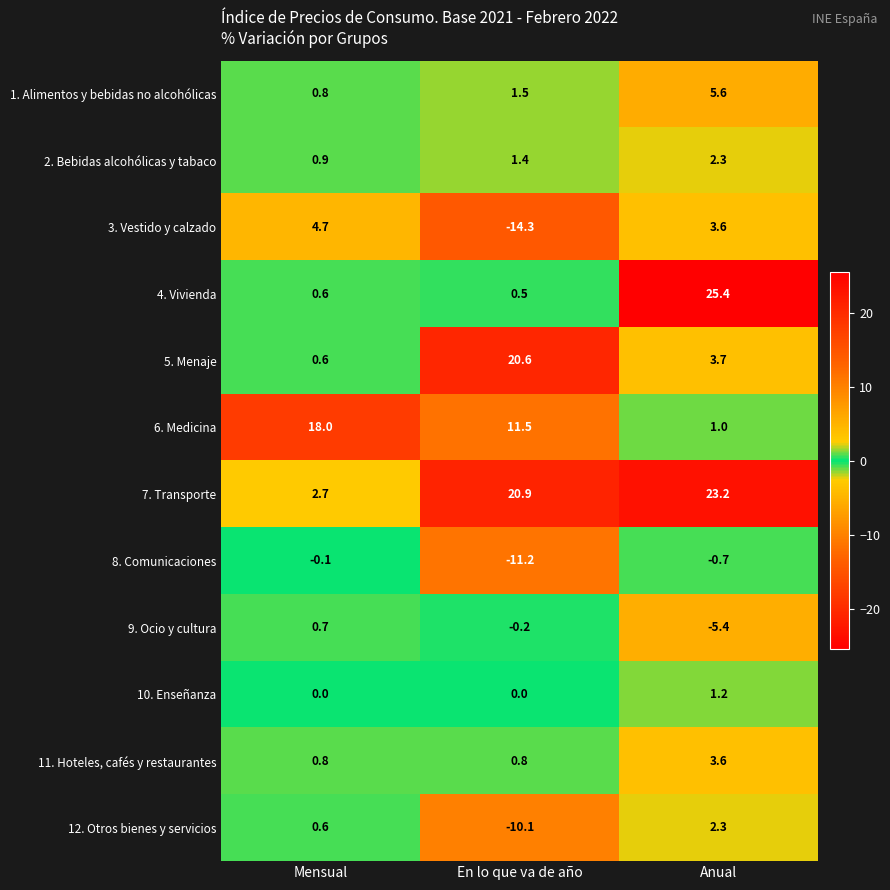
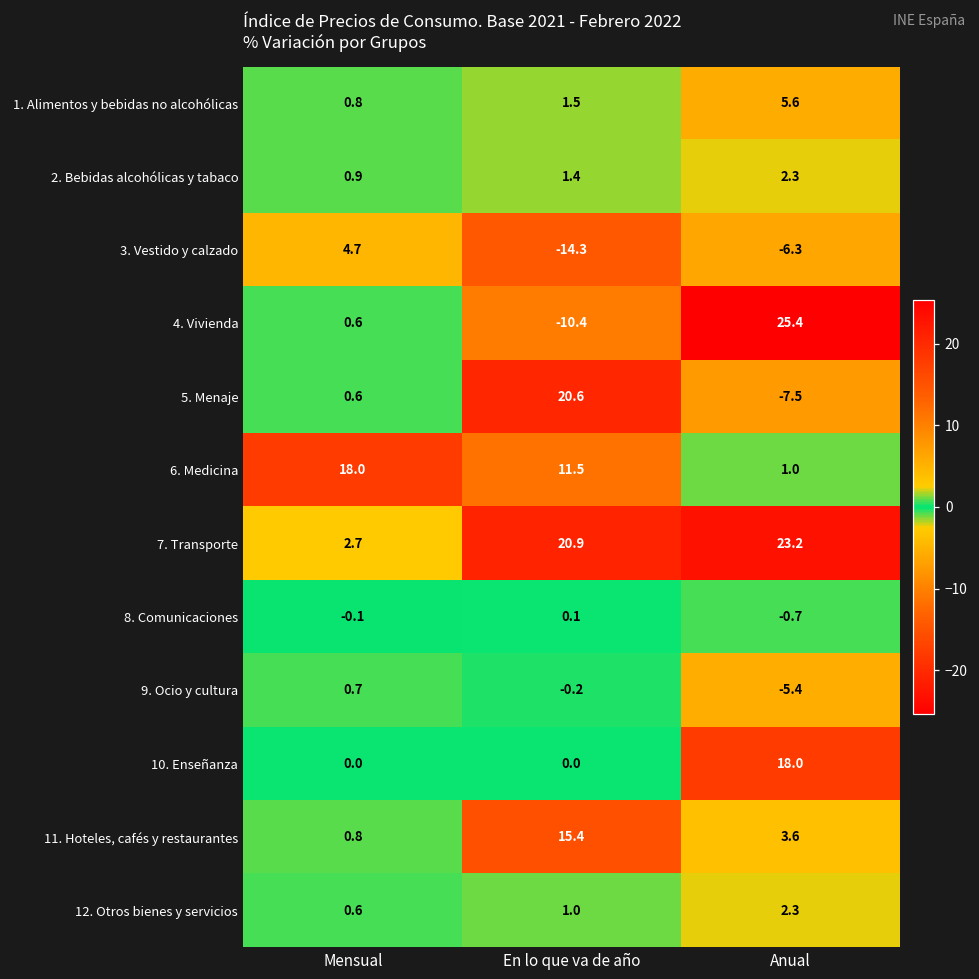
3. Vestido y calzado, Anual: 3.6 -> -6.3
4. Vivienda, En lo que va de año: 0.5 -> -10.4
5. Menaje, Anual: 3.7 -> -7.5
8. Comunicaciones, En lo que va de año: -11.2 -> 0.1
10. Enseñanza, Anual: 1.2 -> 18.0
11. Hoteles, cafés y restaurantes, En lo que va de año: 0.8 -> 15.4
12. Otros bienes y servicios, En lo que va de año: -10.1 -> 1.0
